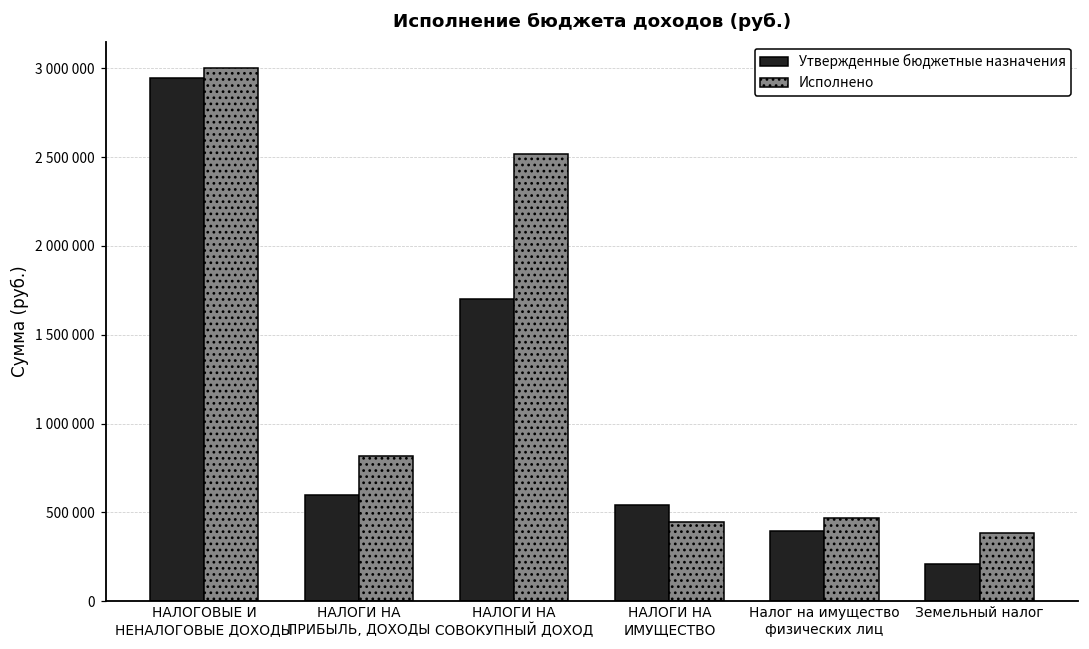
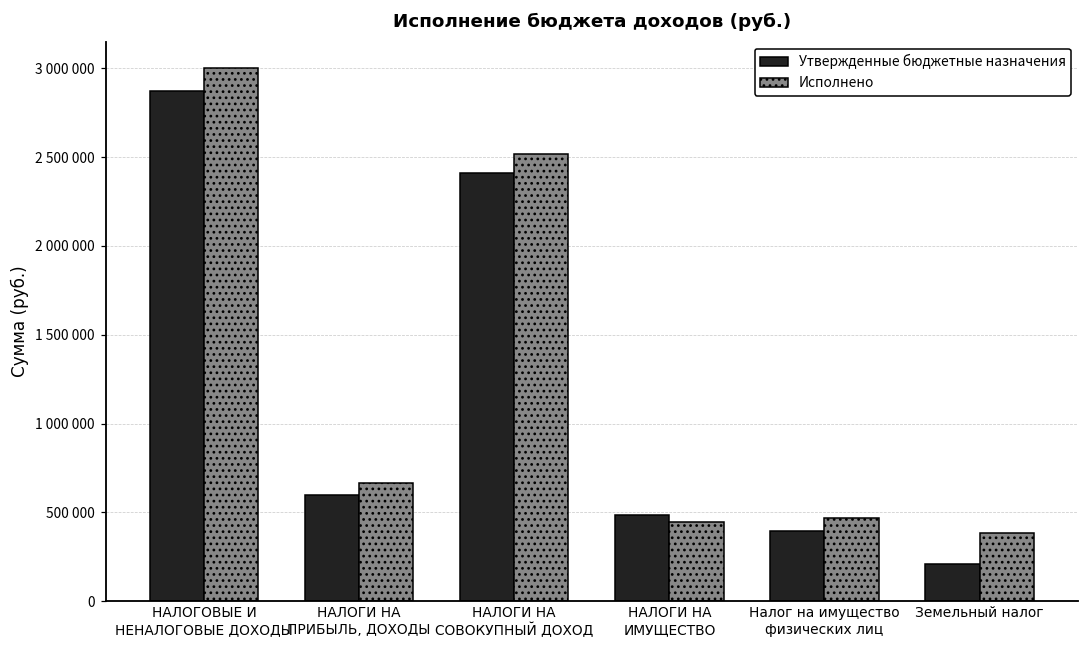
Утвержденные бюджетные назначения, НАЛОГОВЫЕ И НЕНАЛОГОВЫЕ ДОХОДЫ: 2940000 -> 2870000
Исполнено, НАЛОГИ НА ПРИБЫЛЬ, ДОХОДЫ: 820000 -> 670000
Утвержденные бюджетные назначения, НАЛОГИ НА СОВОКУПНЫЙ ДОХОД: 1700000 -> 2410000
Утвержденные бюджетные назначения, НАЛОГИ НА ИМУЩЕСТВО: 540000 -> 490000
